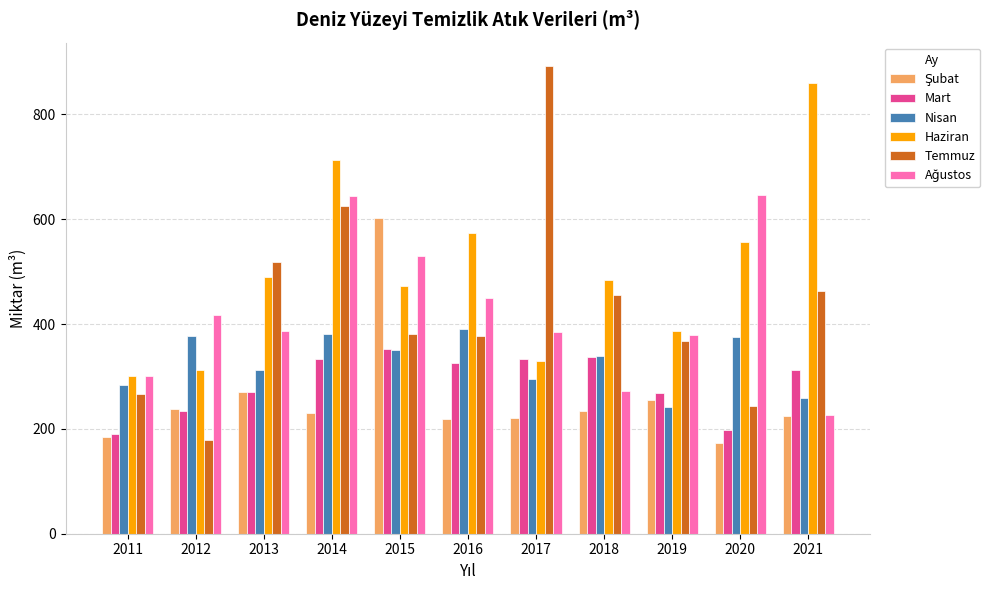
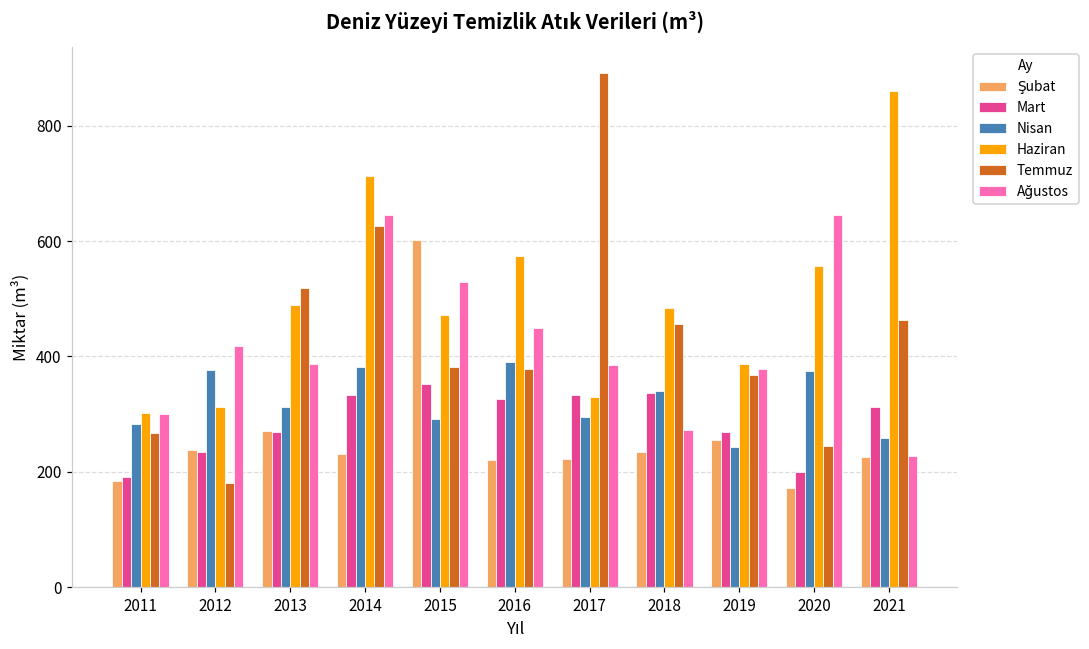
Nisan, 2015: 350 -> 290
